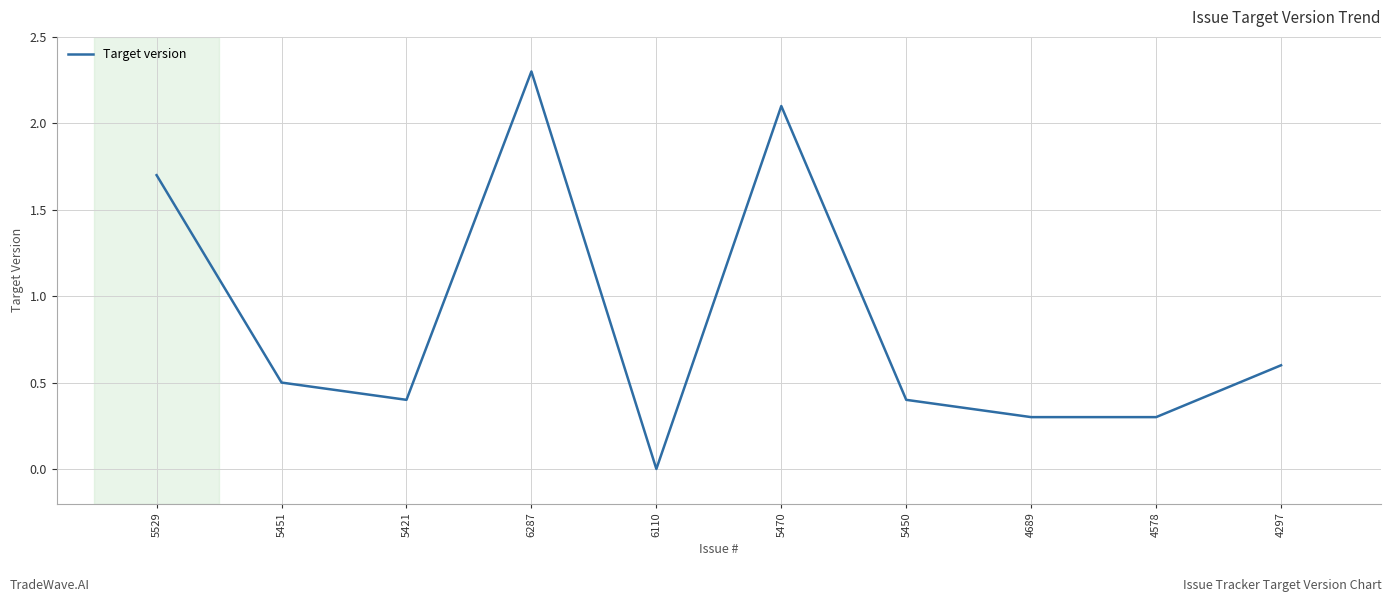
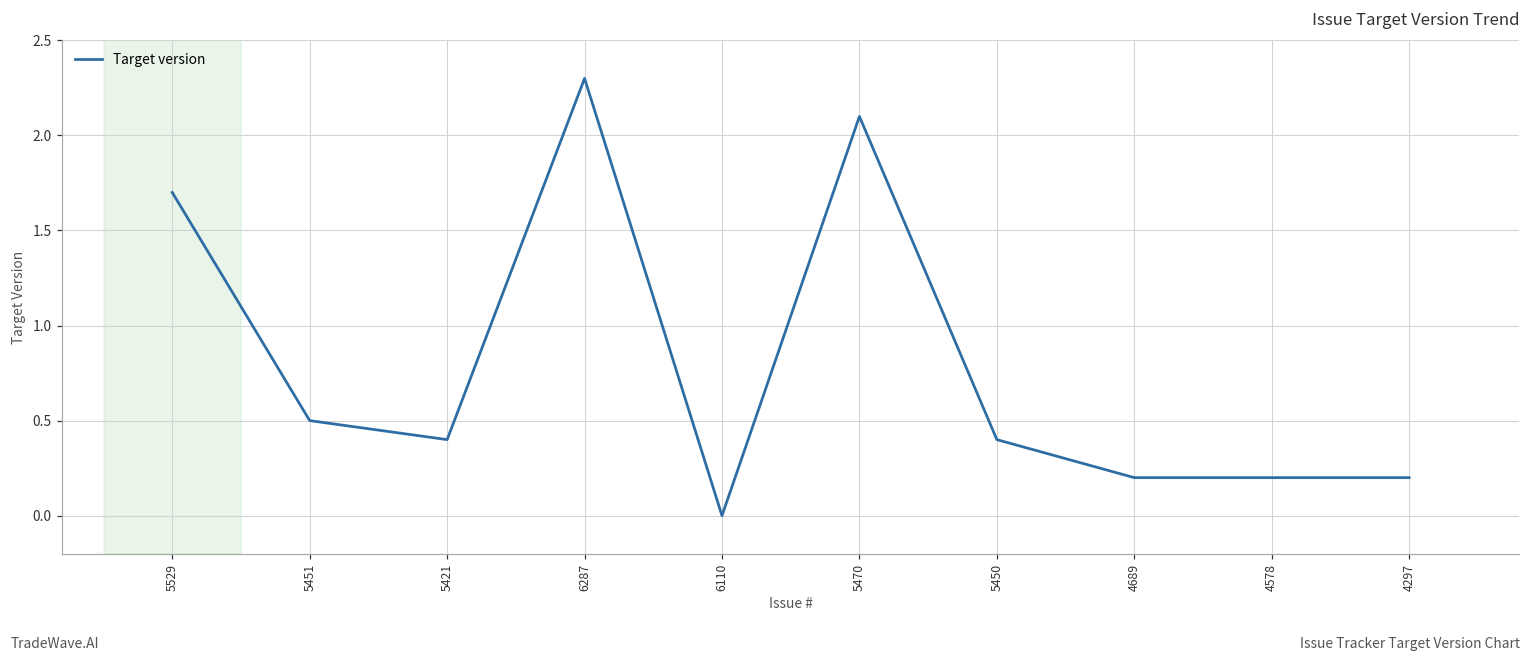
4689: 0.3 -> 0.2
4578: 0.3 -> 0.2
4297: 0.6 -> 0.2
